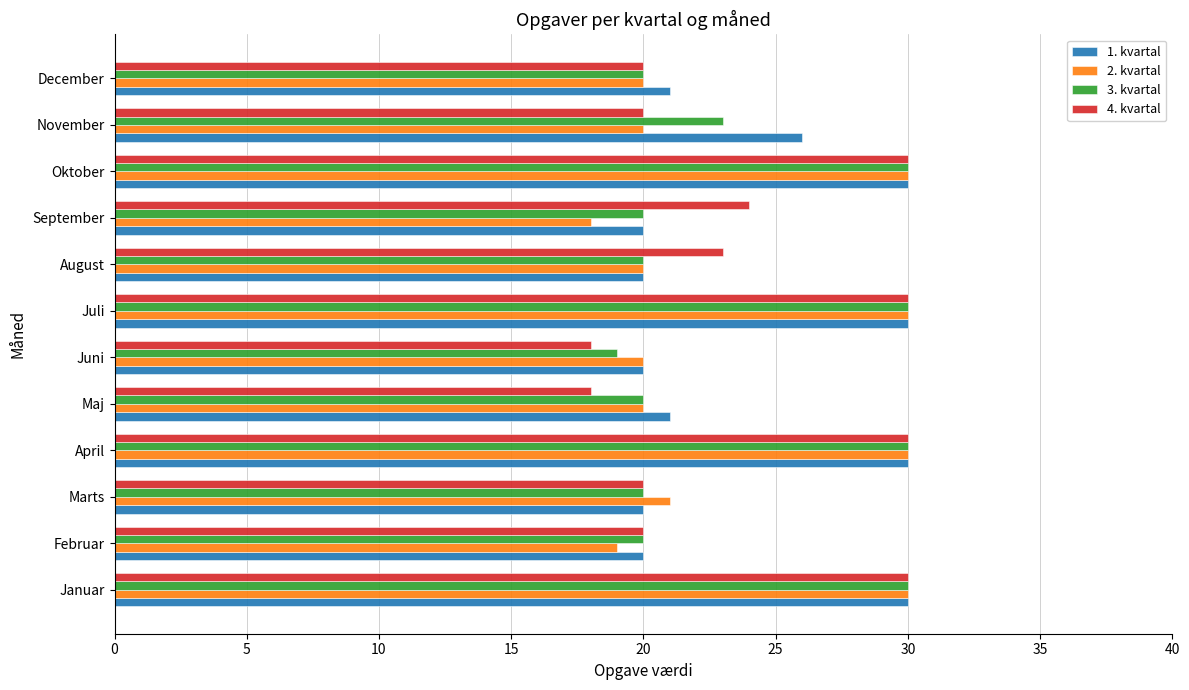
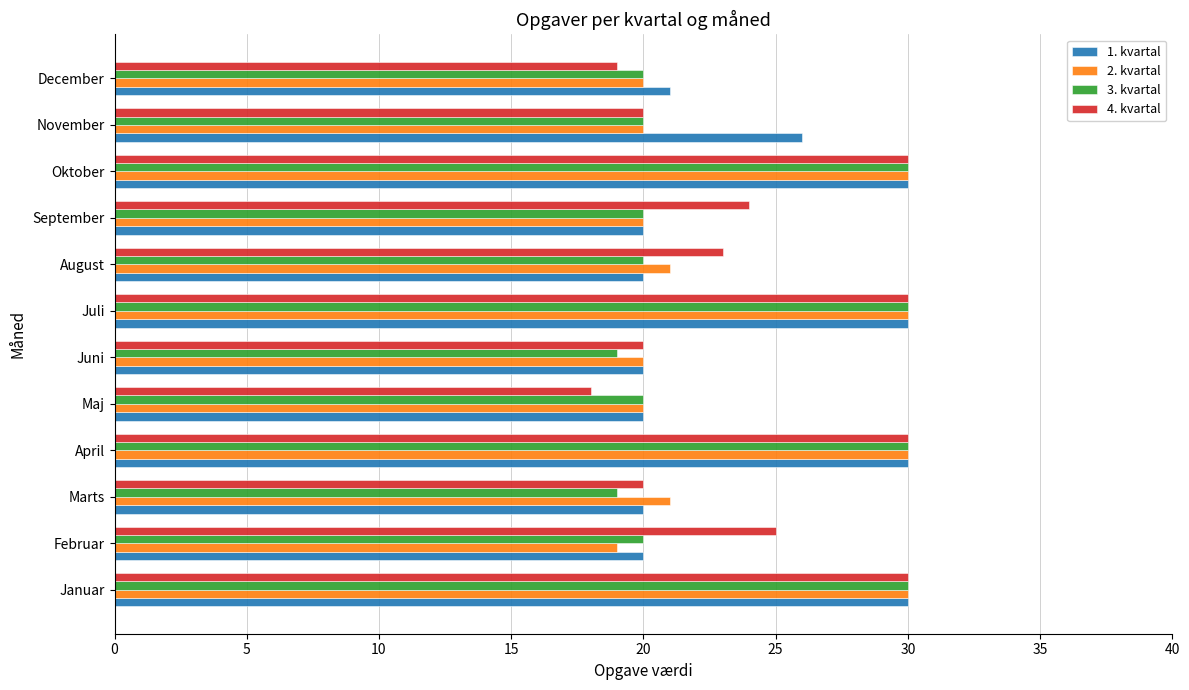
4. kvartal, December: 20 -> 19
3. kvartal, November: 23 -> 20
2. kvartal, September: 18 -> 20
2. kvartal, August: 20 -> 21
4. kvartal, Juni: 18 -> 20
1. kvartal, Maj: 21 -> 20
3. kvartal, Marts: 20 -> 19
4. kvartal, Februar: 20 -> 25
